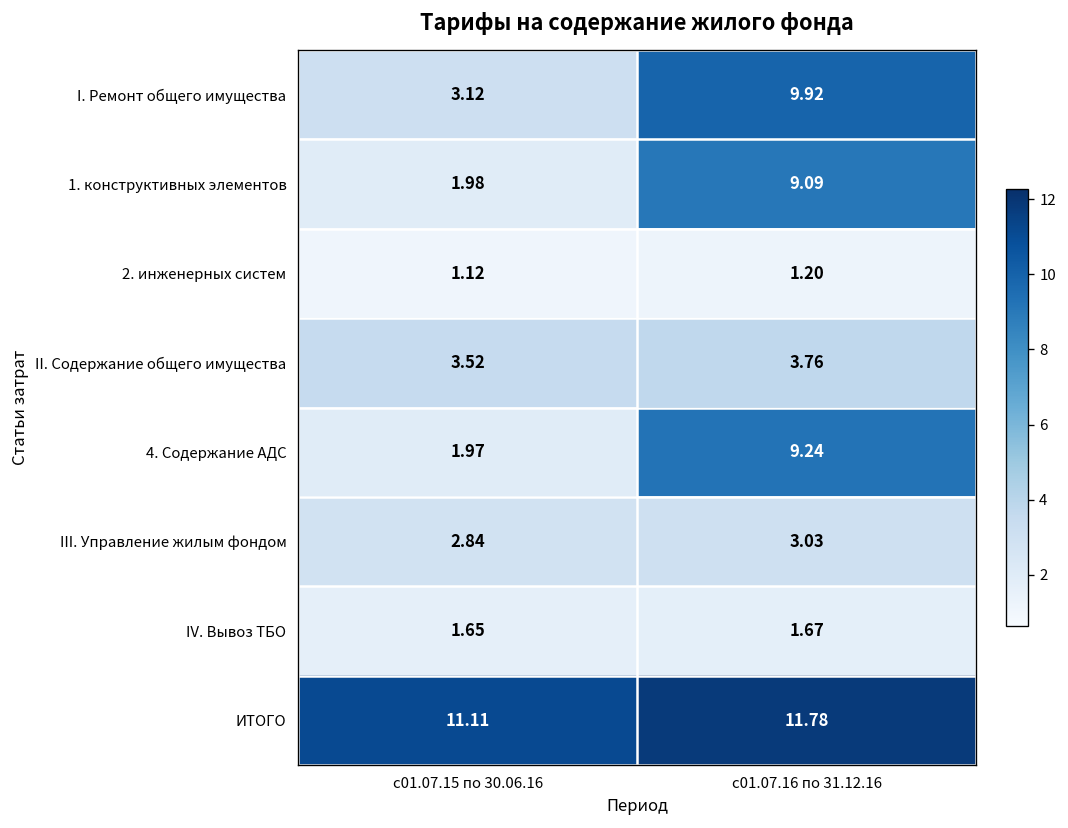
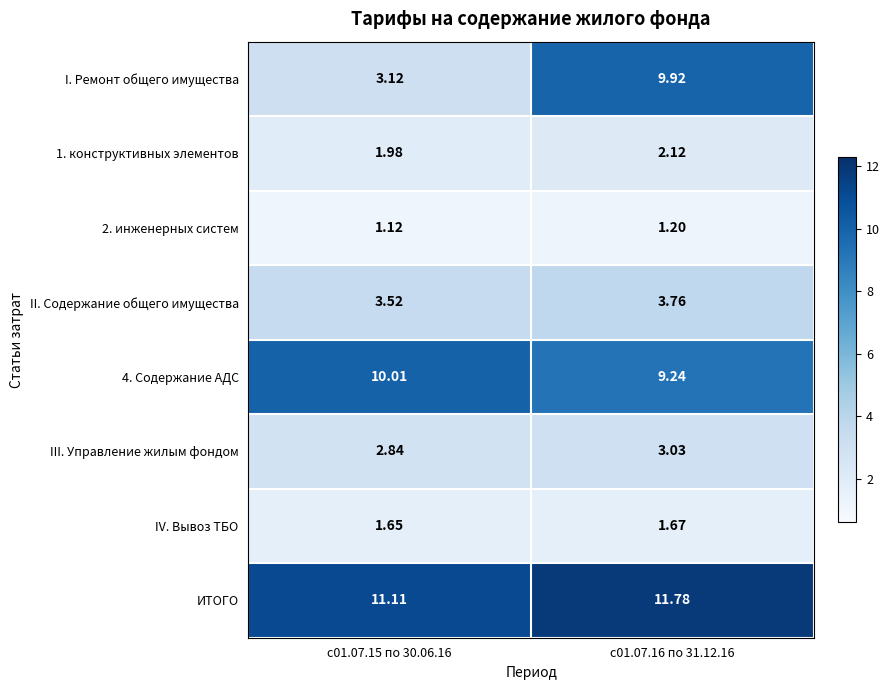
1. конструктивных элементов, с01.07.16 по 31.12.16: 9.09 -> 2.12
4. Содержание АДС, с01.07.15 по 30.06.16: 1.97 -> 10.01
